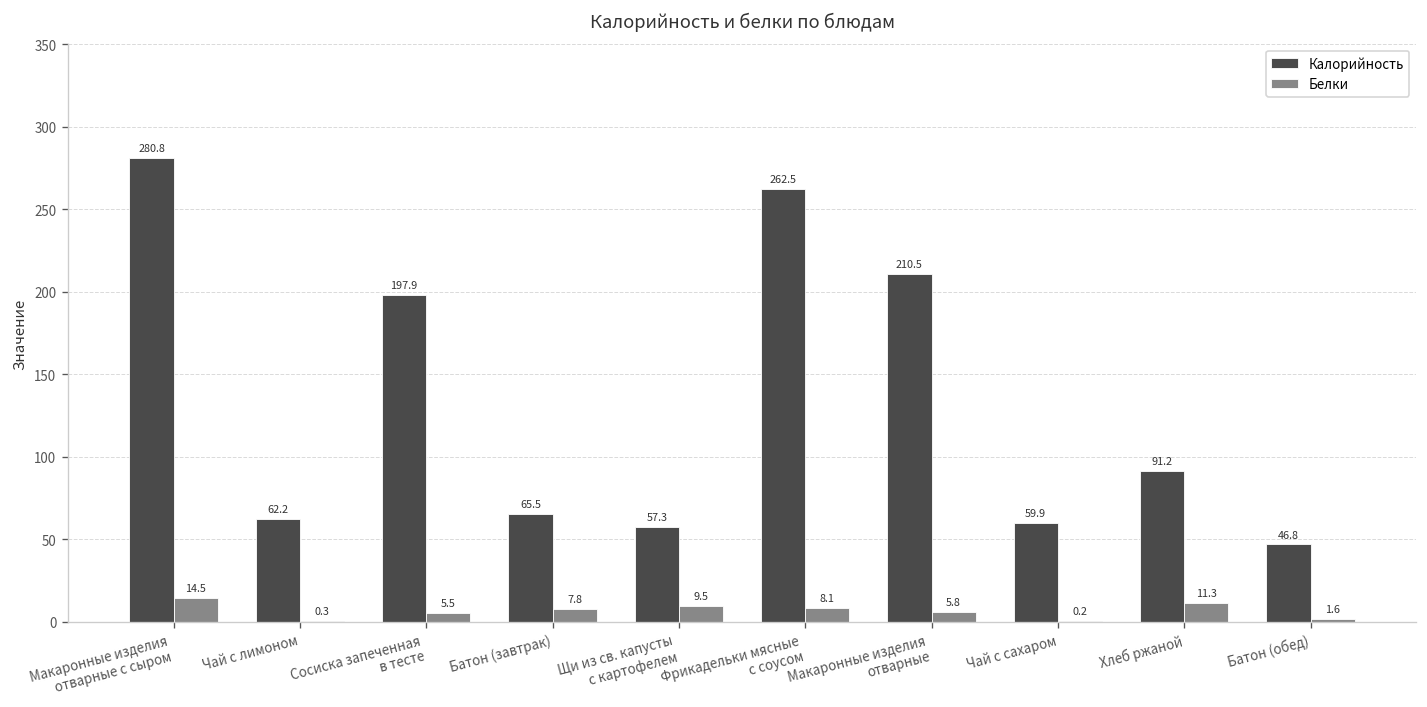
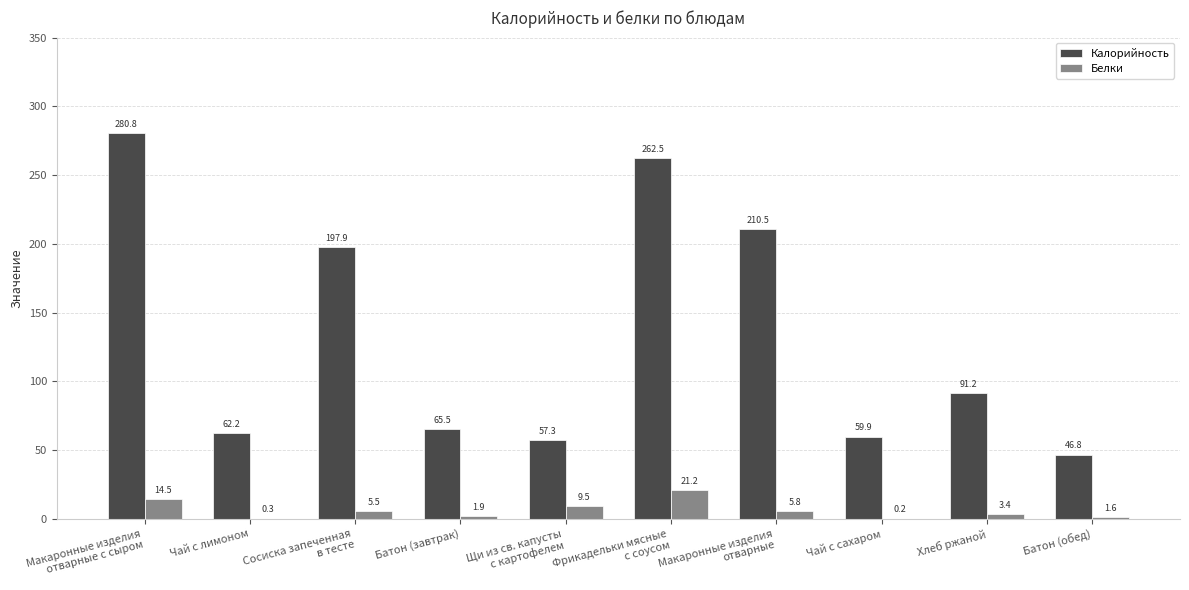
Белки, Батон (завтрак): 7.8 -> 1.9
Белки, Фрикадельки мясные с соусом: 8.1 -> 21.2
Белки, Хлеб ржаной: 11.3 -> 3.4
